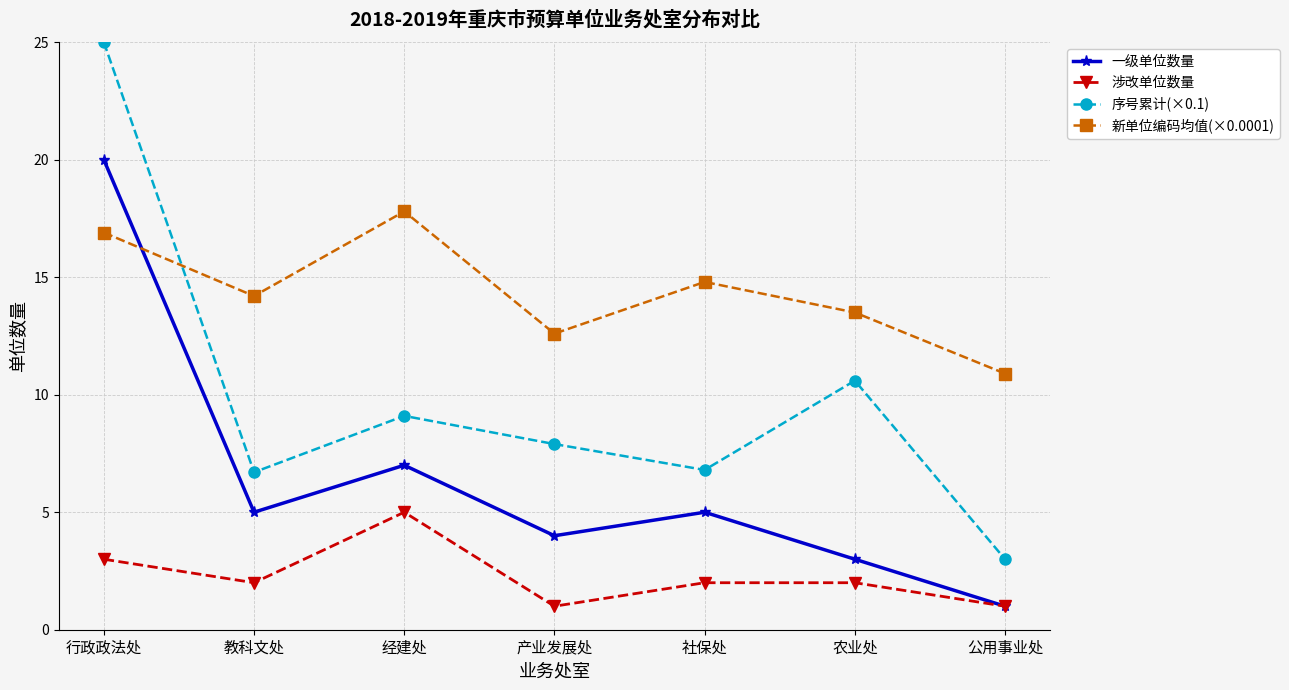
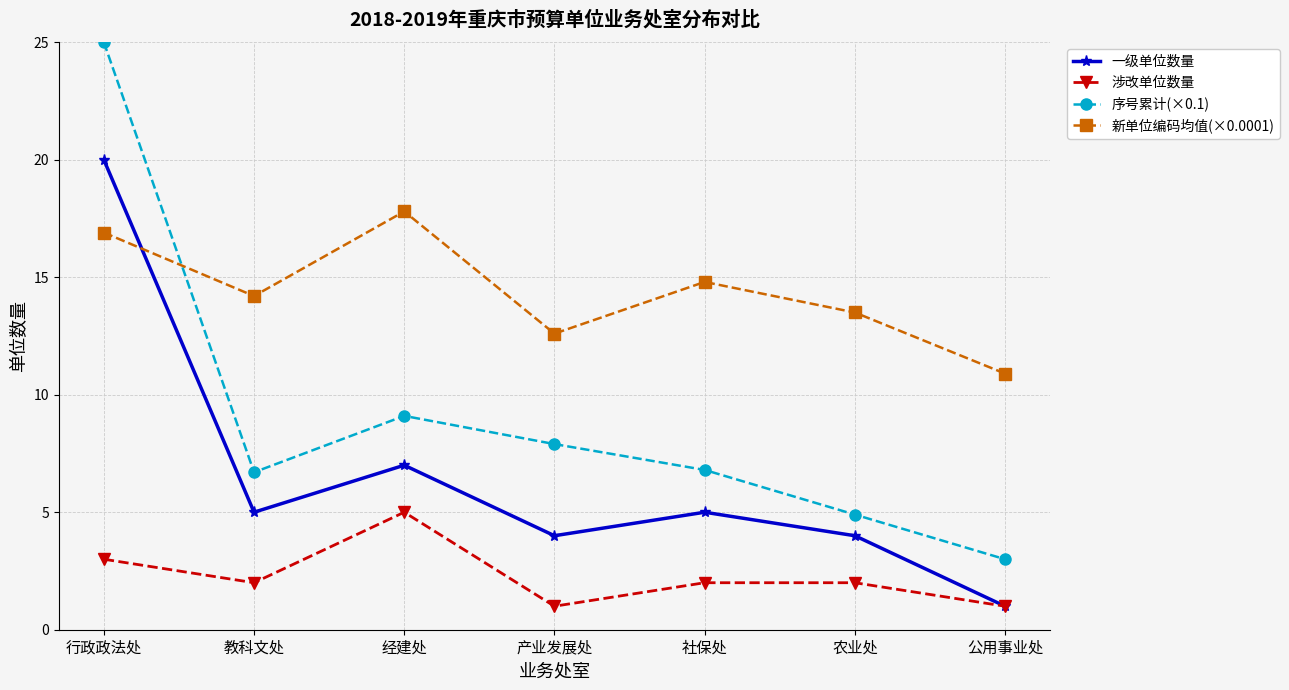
一级单位数量, 农业处: 3 -> 4
序号累计(×0.1), 农业处: 10.6 -> 4.9
